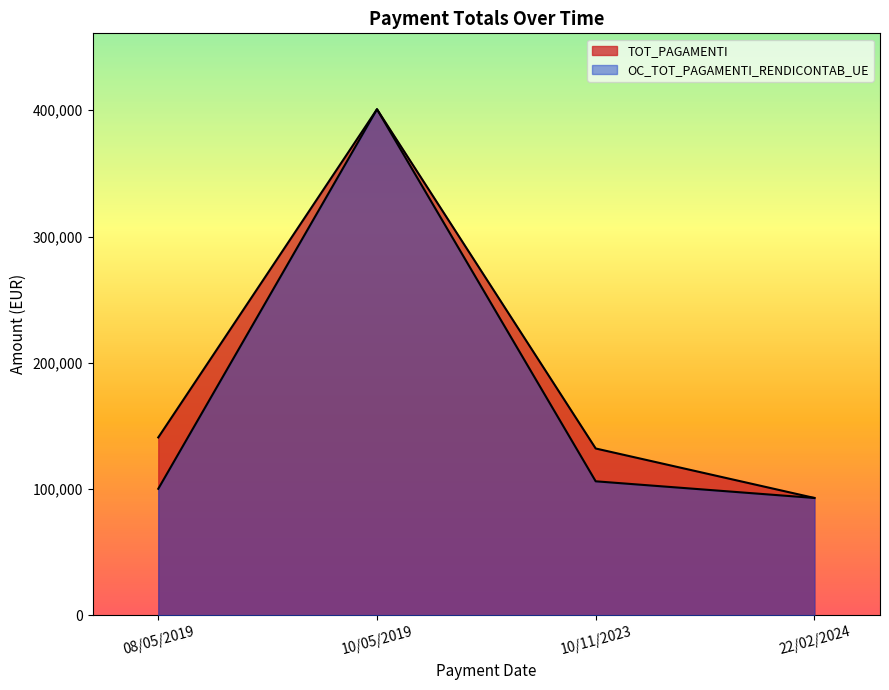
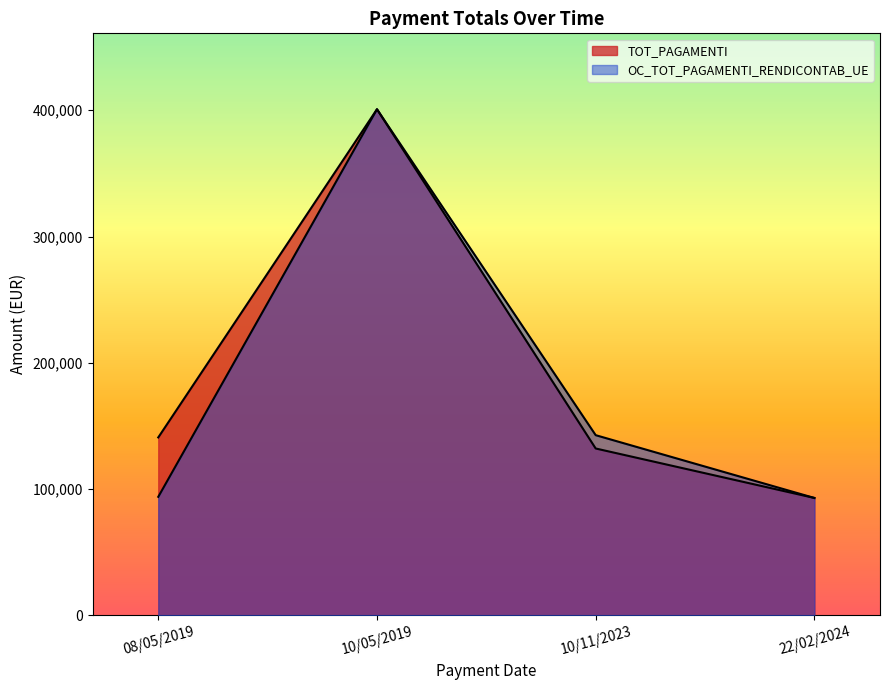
OC_TOT_PAGAMENTI_RENDICONTAB_UE, 08/05/2019: 100,000 -> 94,000
OC_TOT_PAGAMENTI_RENDICONTAB_UE, 10/11/2023: 106,000 -> 143,000
